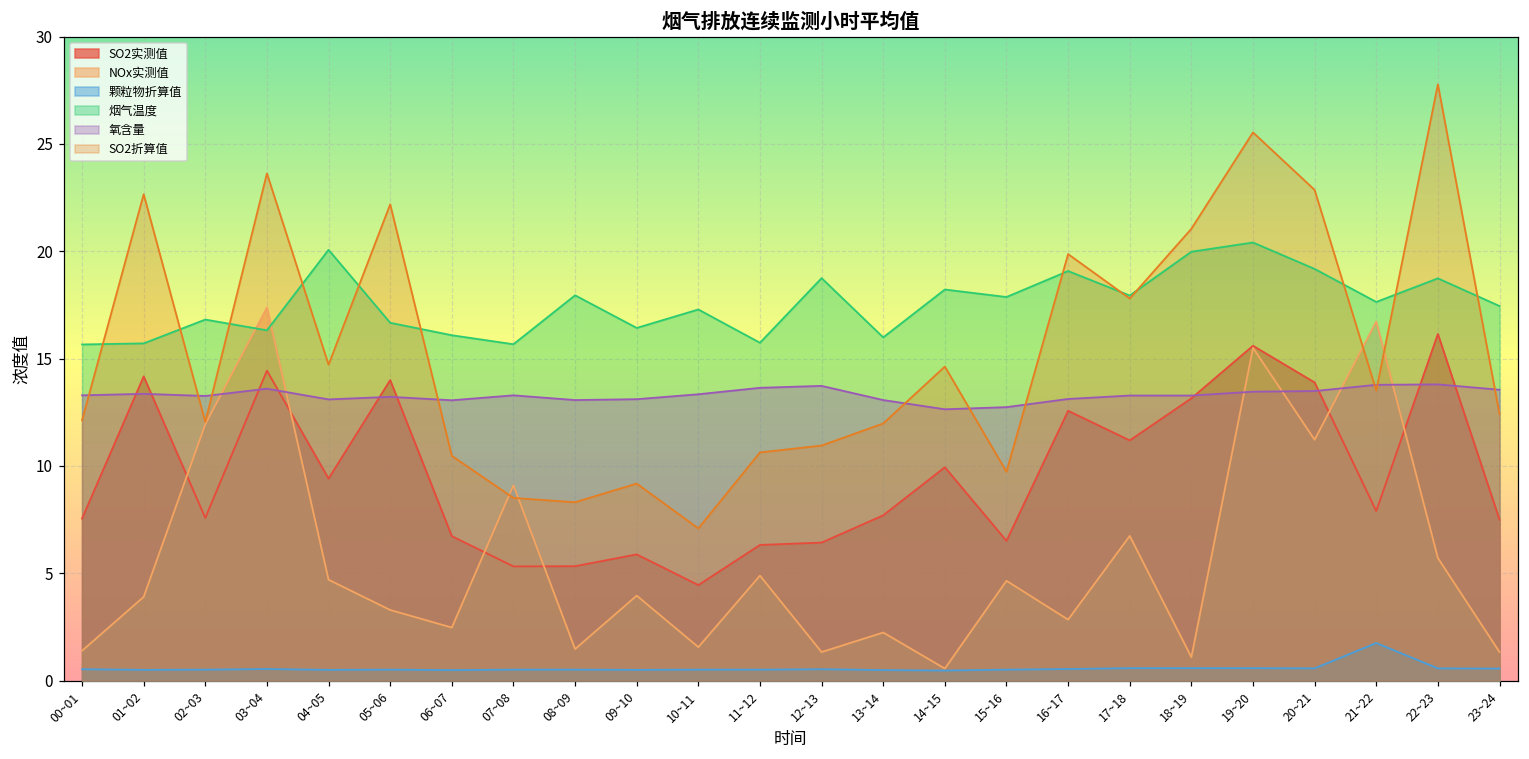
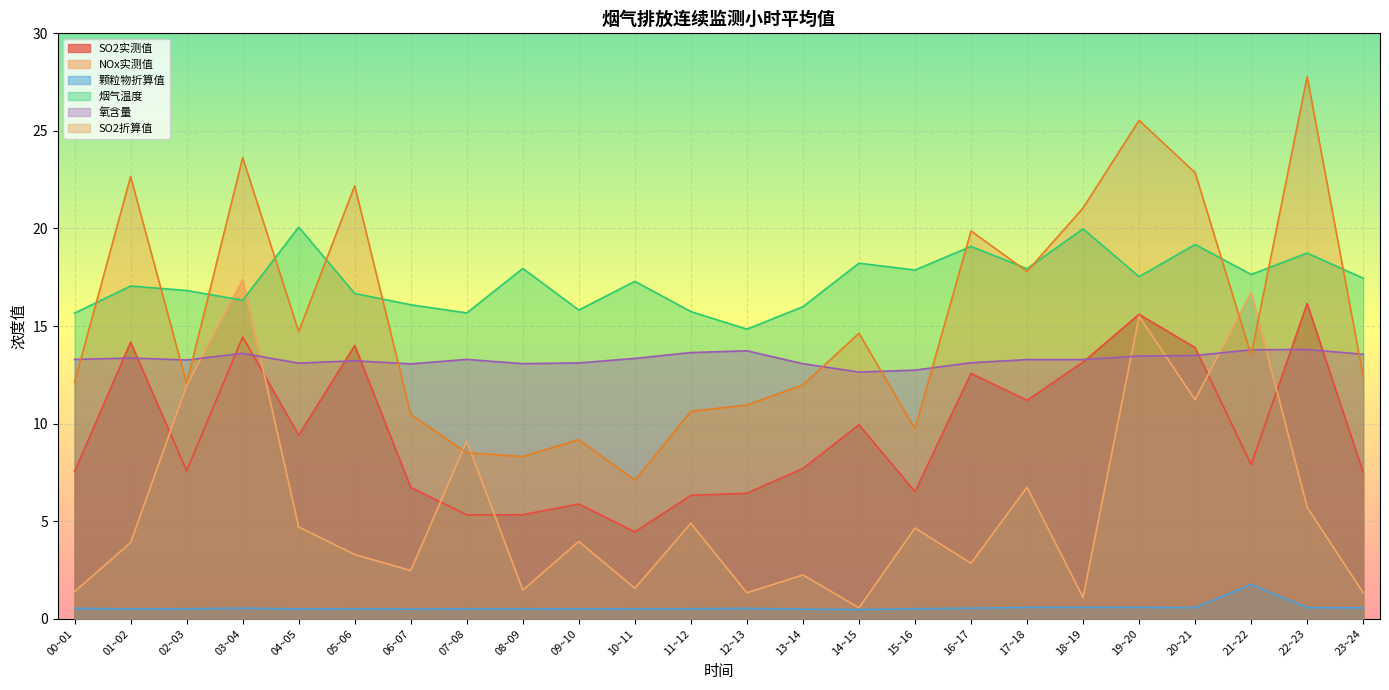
烟气温度, 01~02: 15.7 -> 17.1
烟气温度, 09~10: 16.4 -> 15.8
烟气温度, 12~13: 18.8 -> 14.8
烟气温度, 19~20: 20.4 -> 17.5
